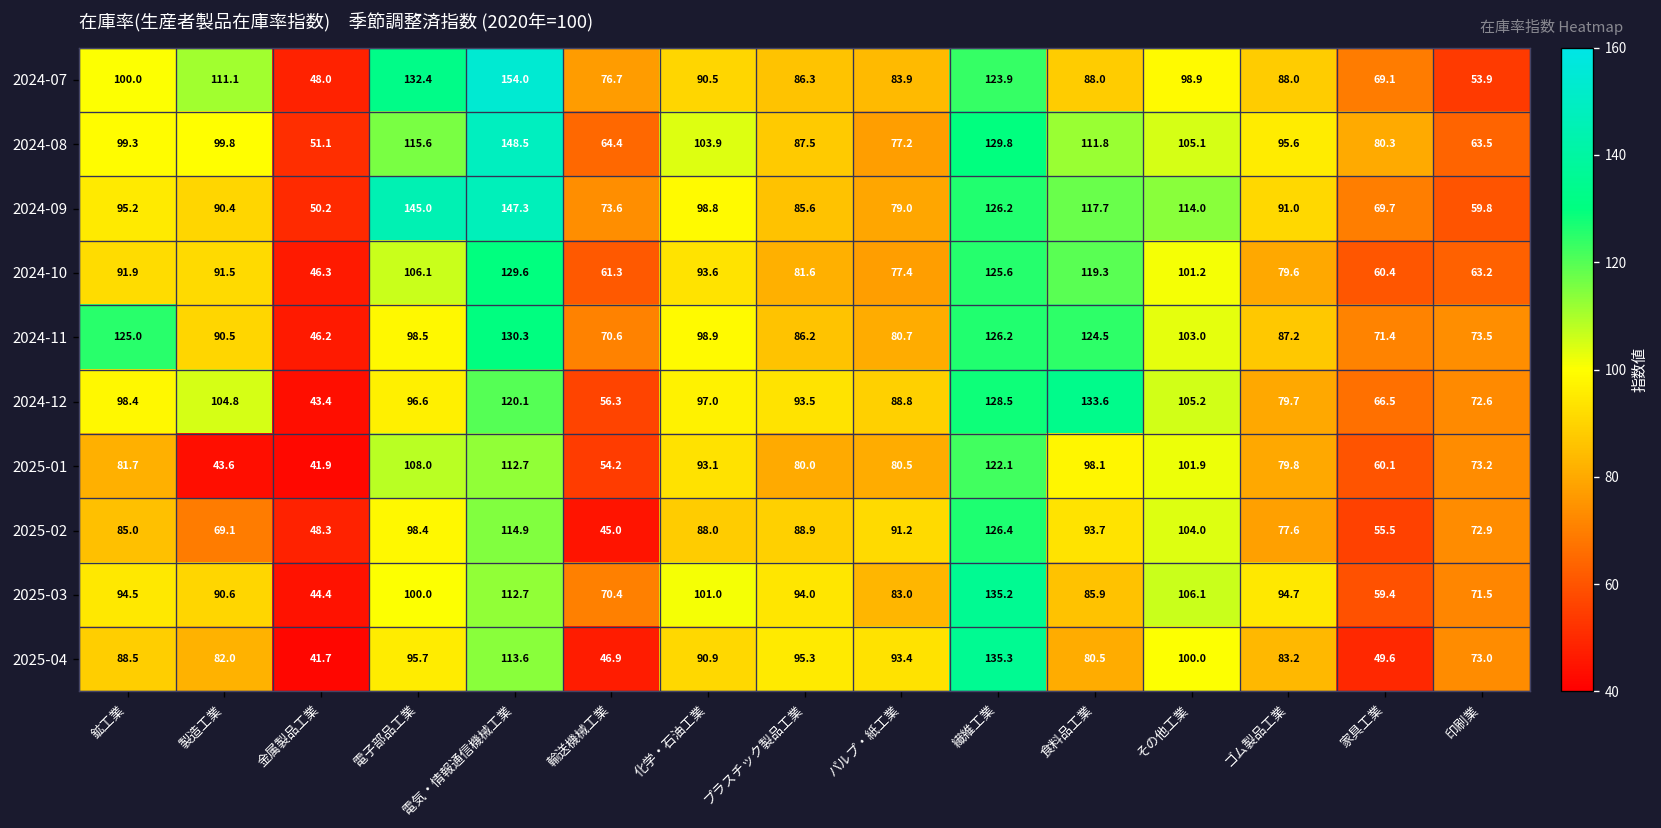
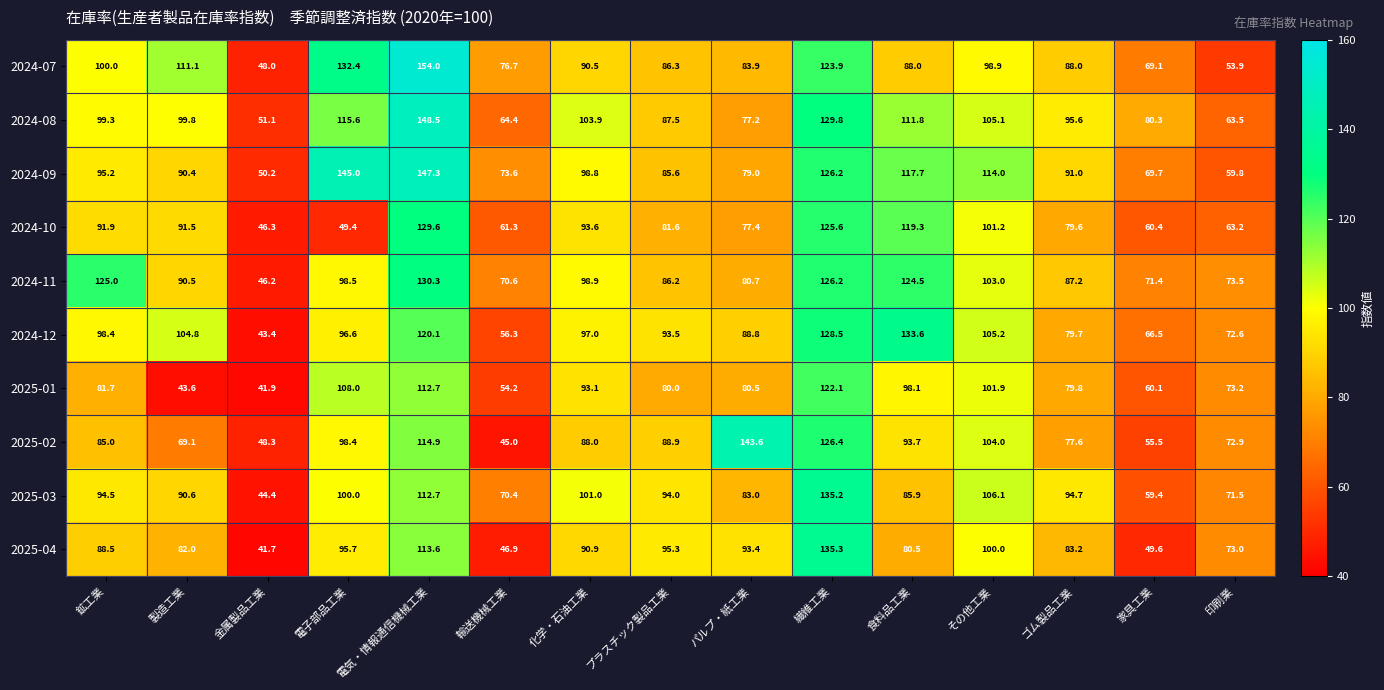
2024-10, 電子部品工業: 106.1 -> 49.4
2025-02, パルプ・紙工業: 91.2 -> 143.6
